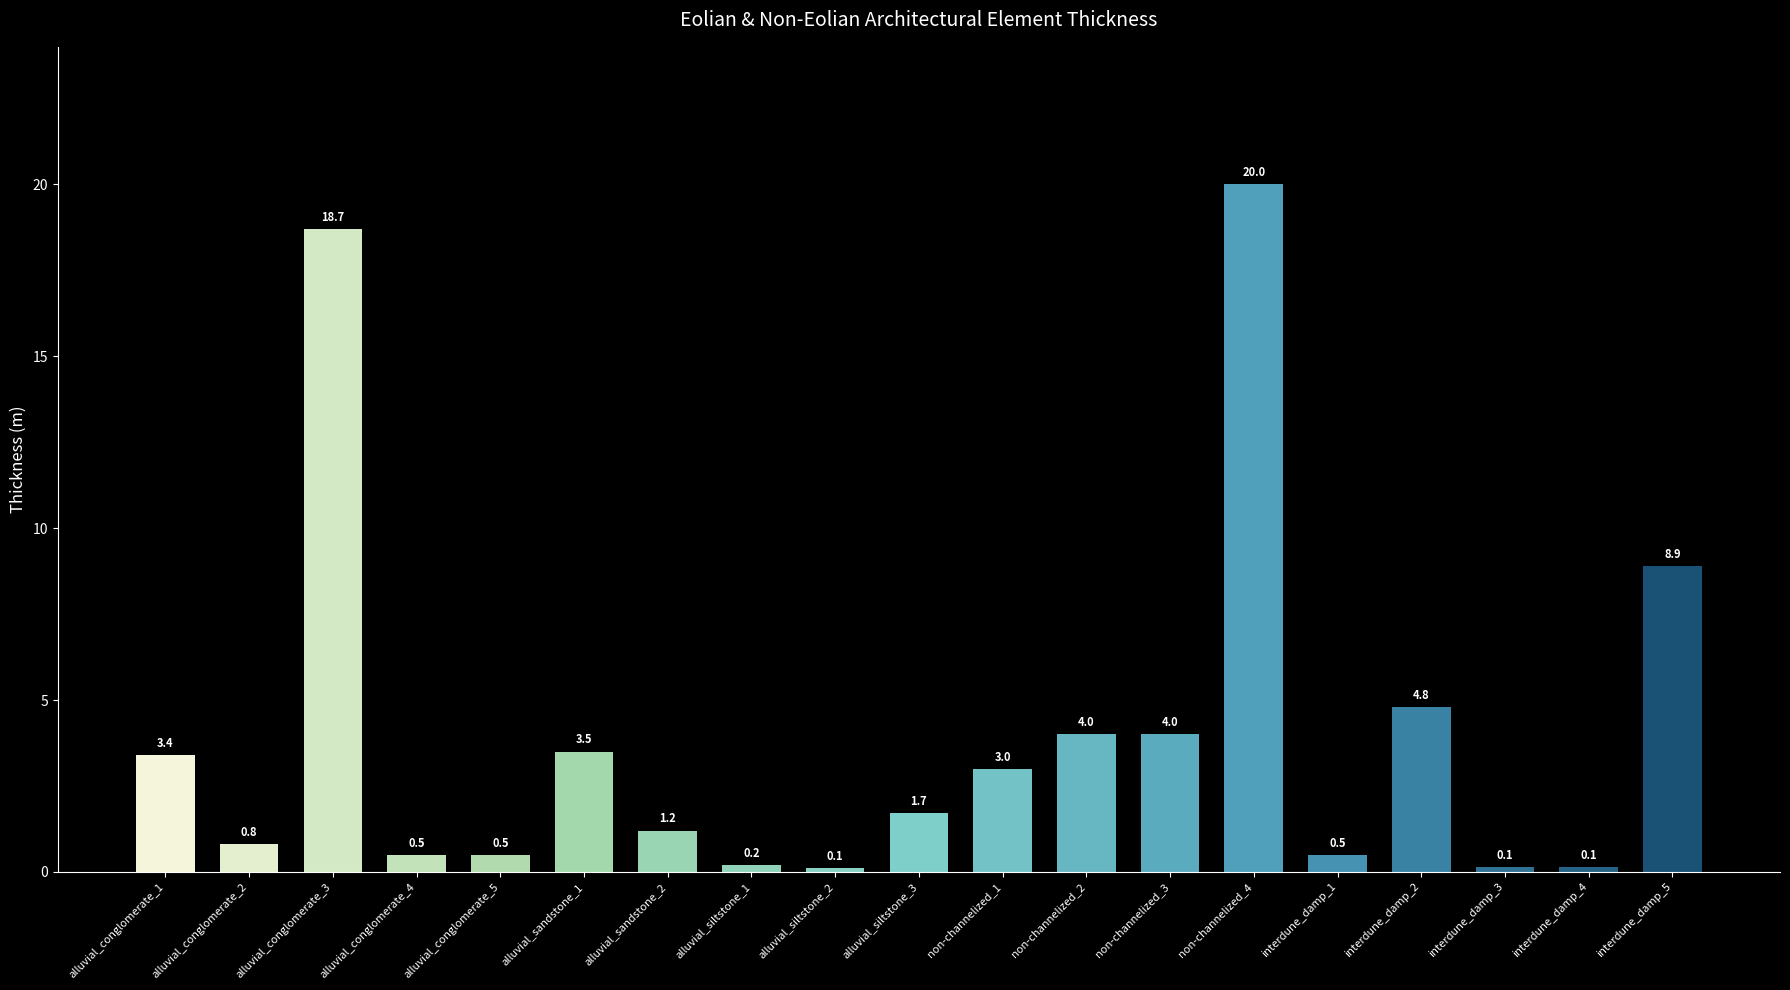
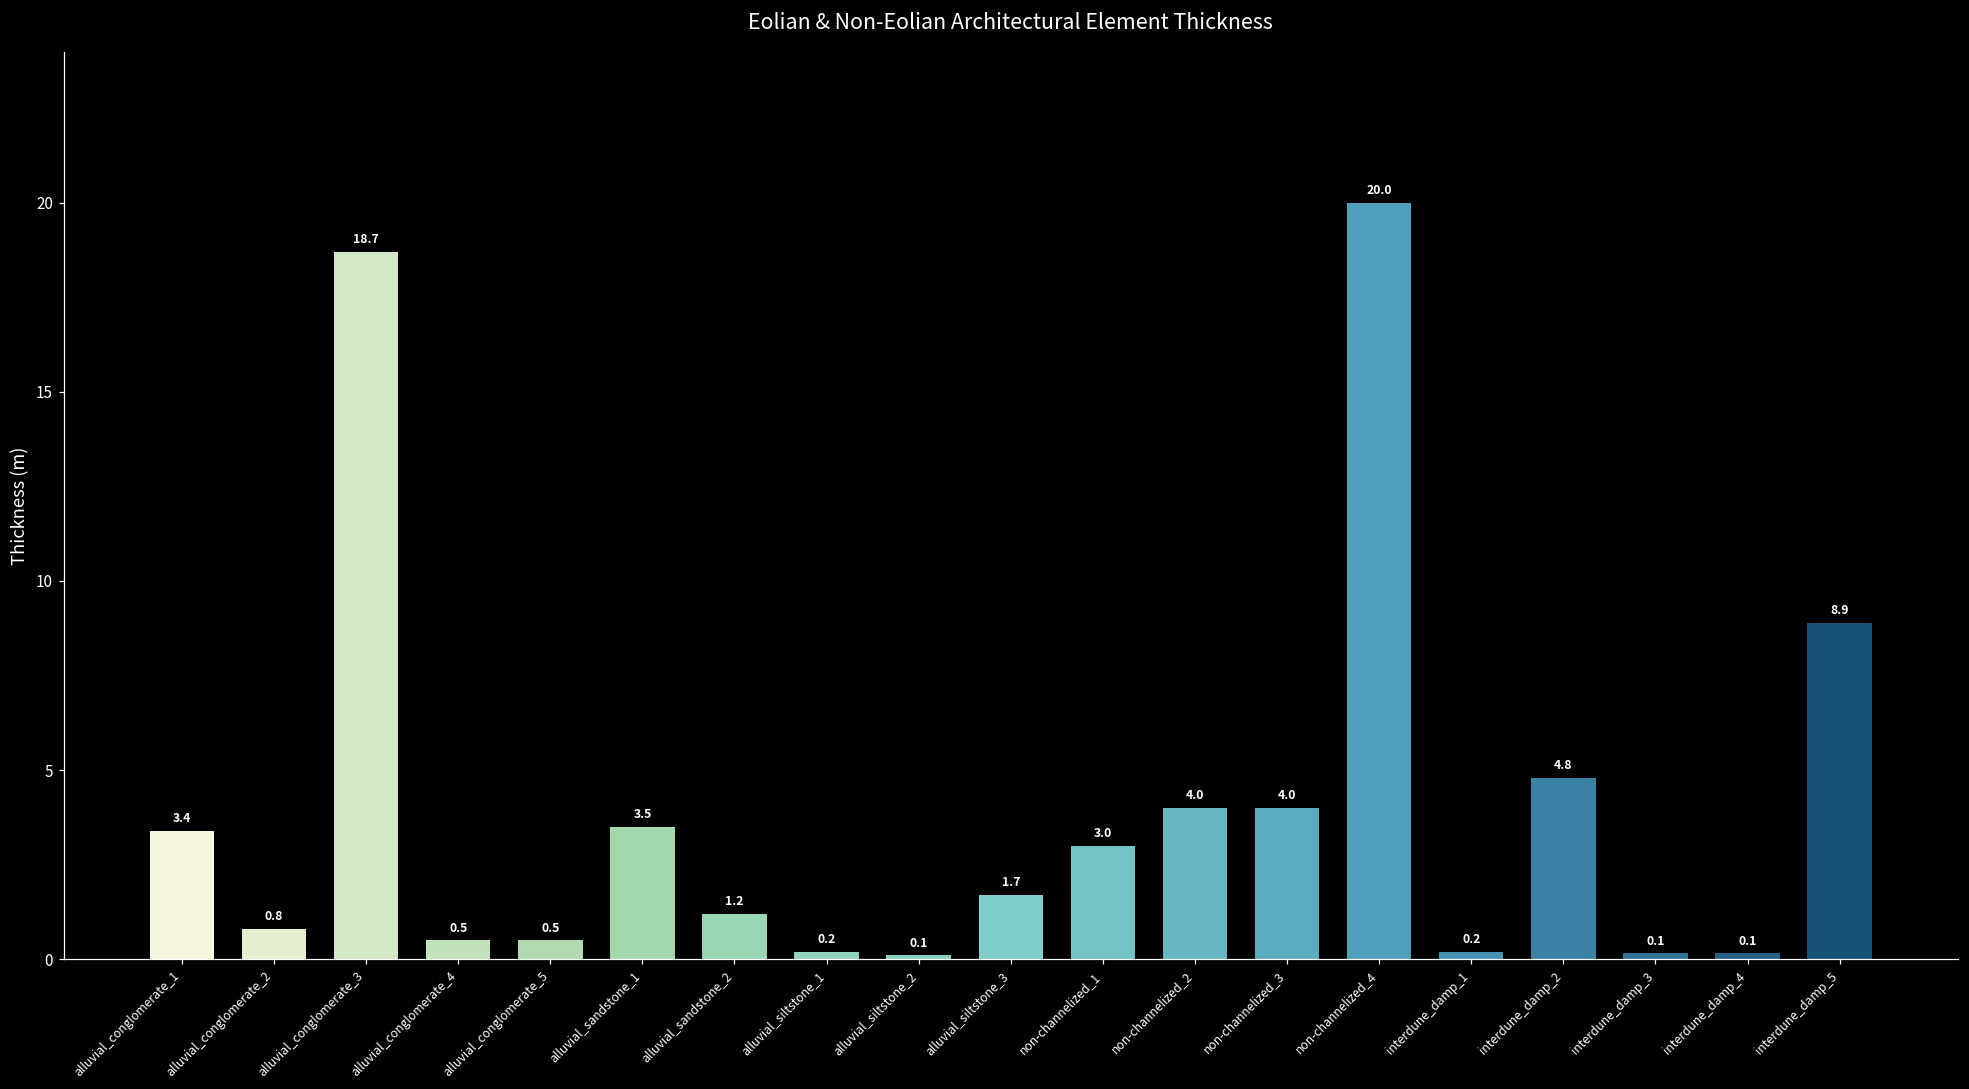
interdune_damp_1: 0.5 -> 0.2
